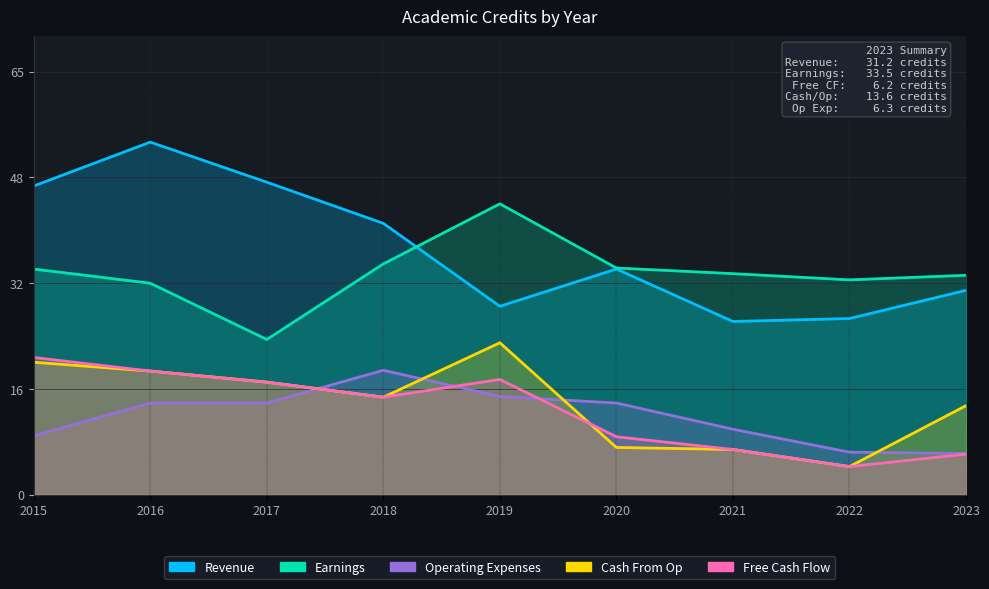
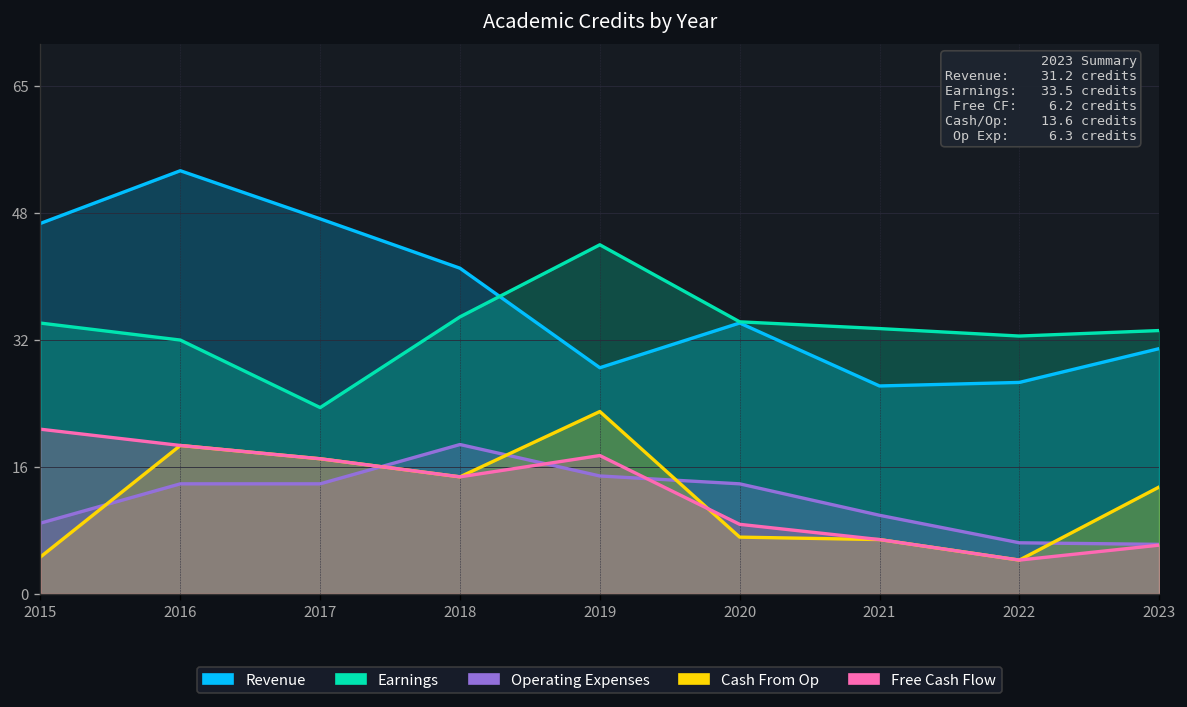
Cash From Op, 2015: 20 -> 5
